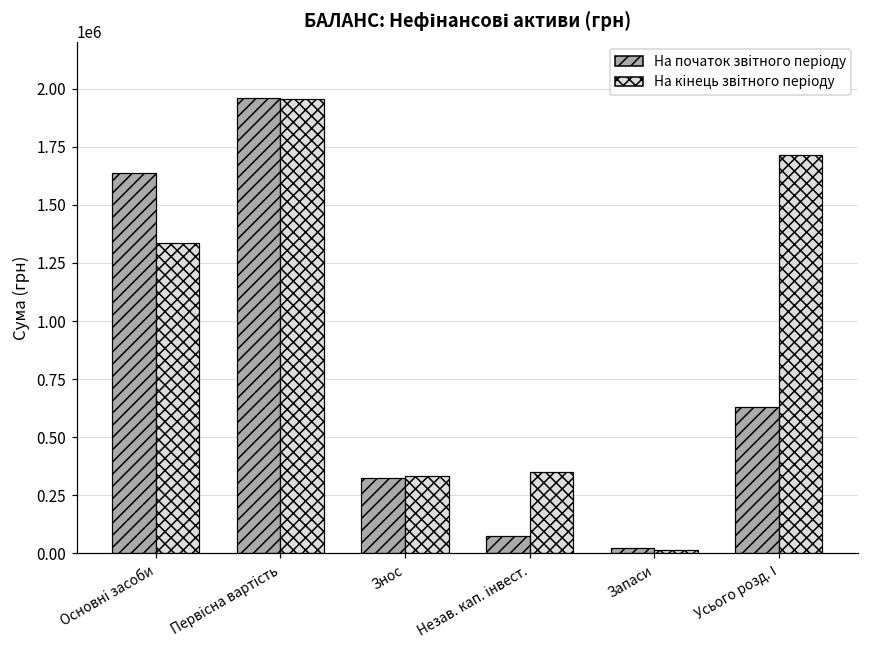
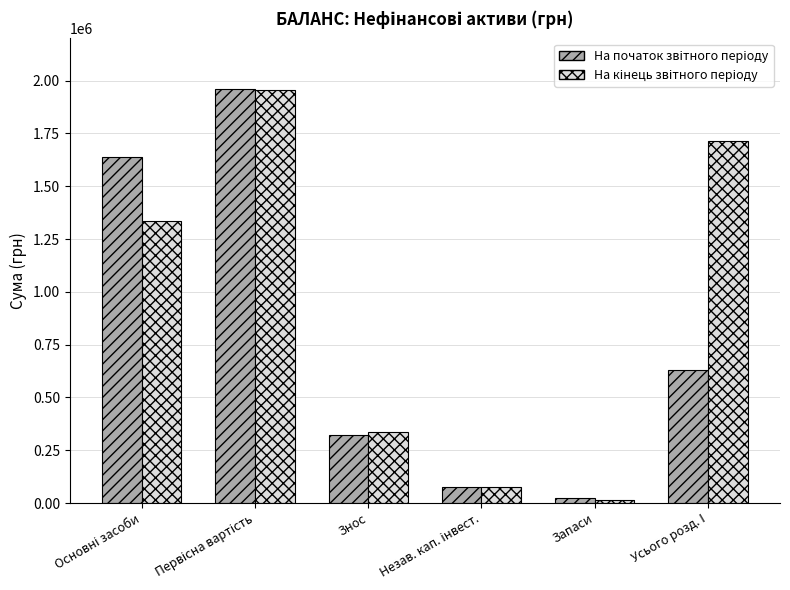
На кінець звітного періоду, Незав. кап. інвест.: 350000 -> 80000
